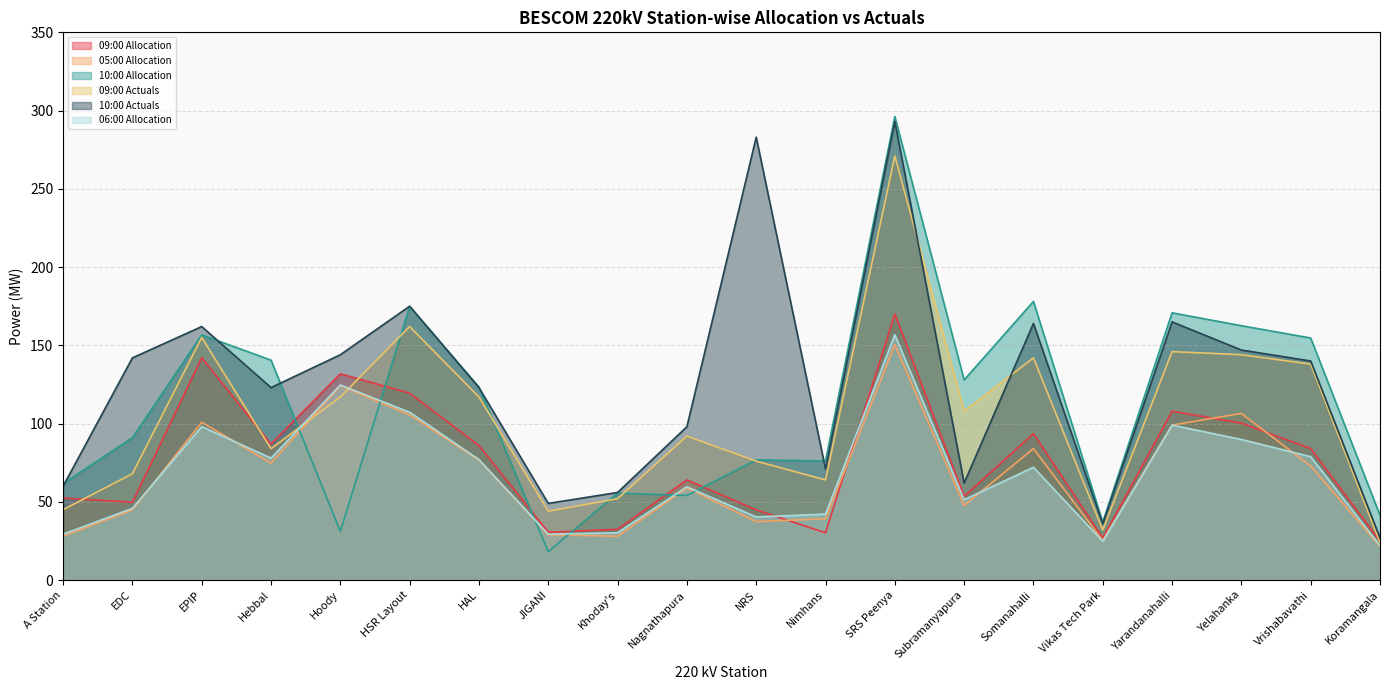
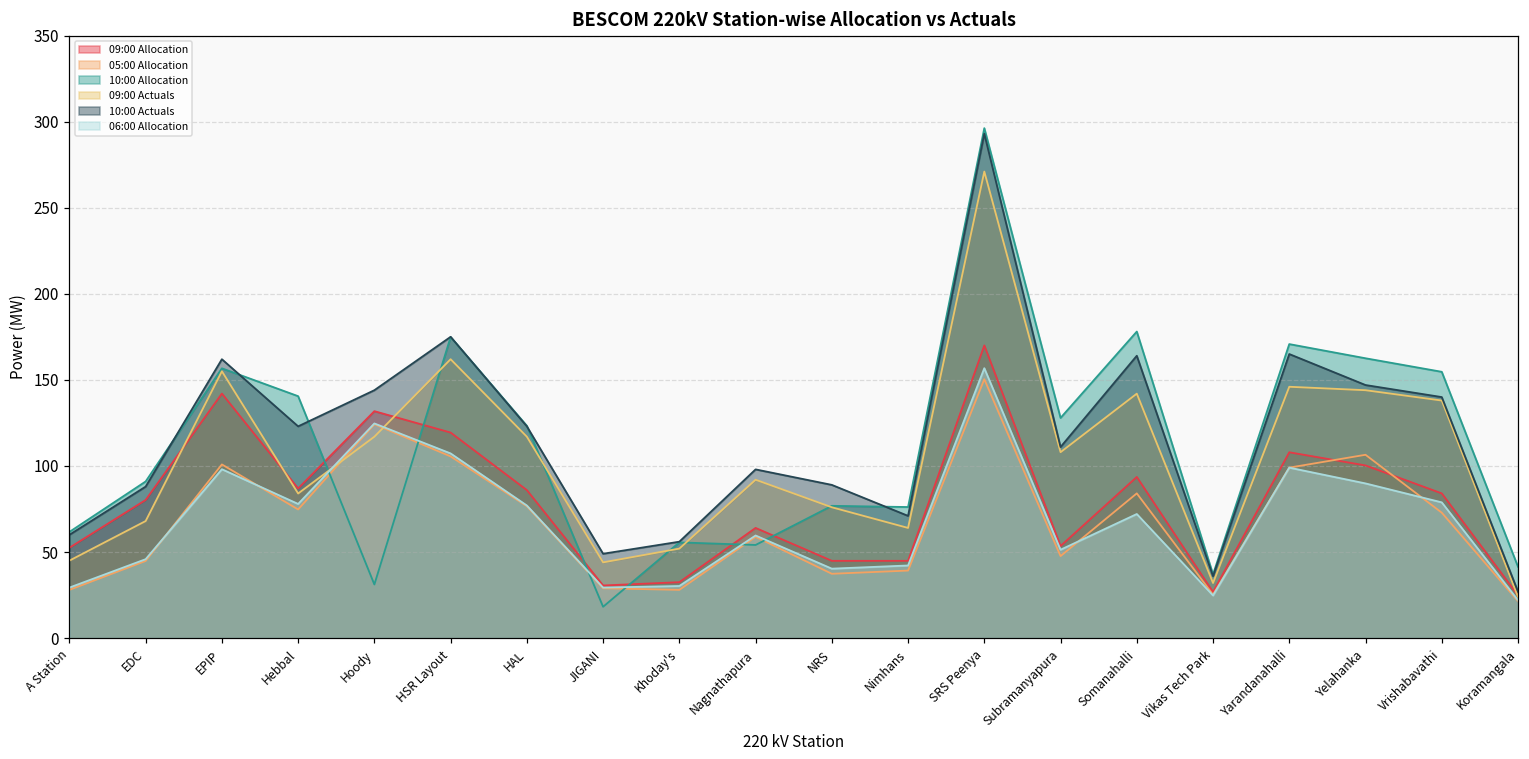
09:00 Allocation, EDC: 50 -> 80
10:00 Actuals, EDC: 142 -> 88
10:00 Actuals, NRS: 283 -> 89
09:00 Allocation, Nimhans: 30 -> 45
10:00 Actuals, Subramanyapura: 62 -> 111
